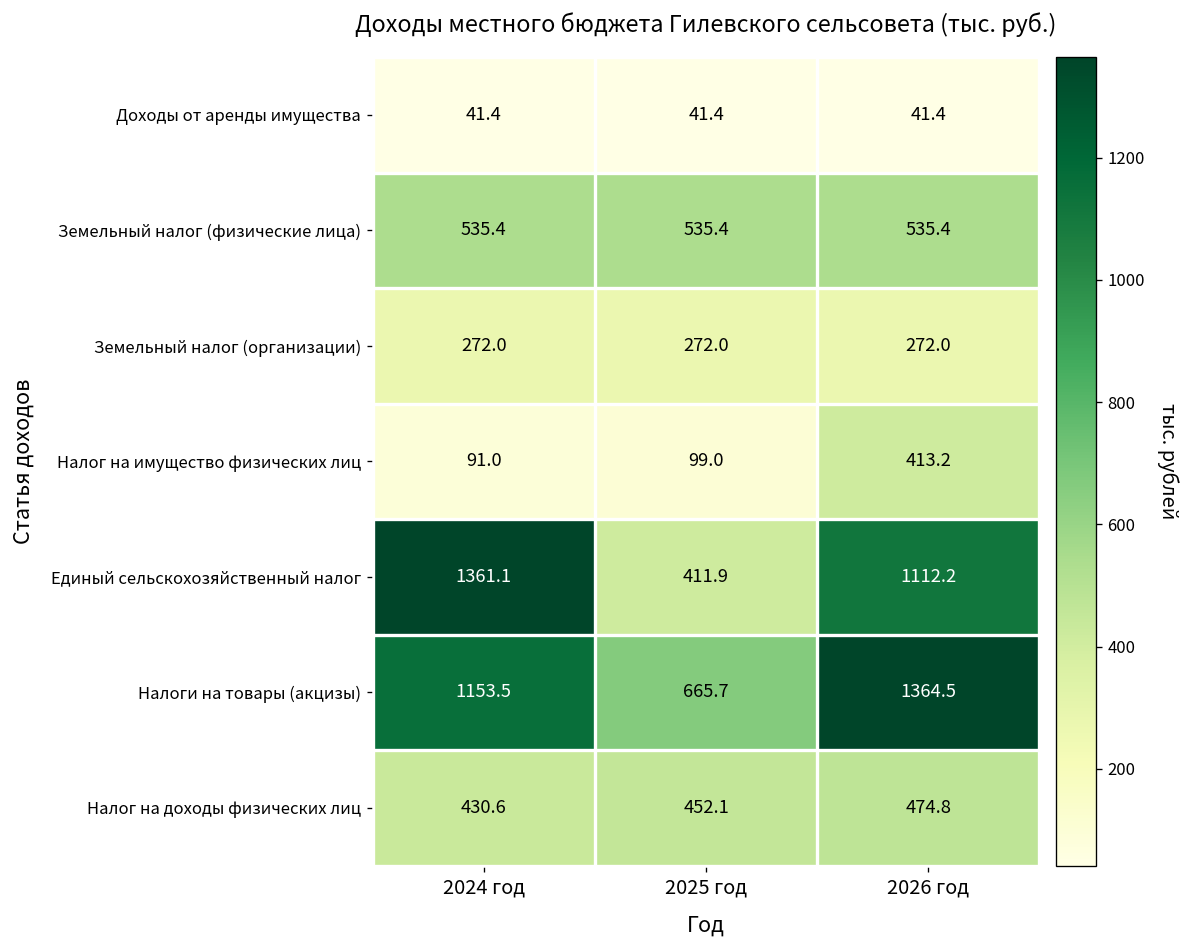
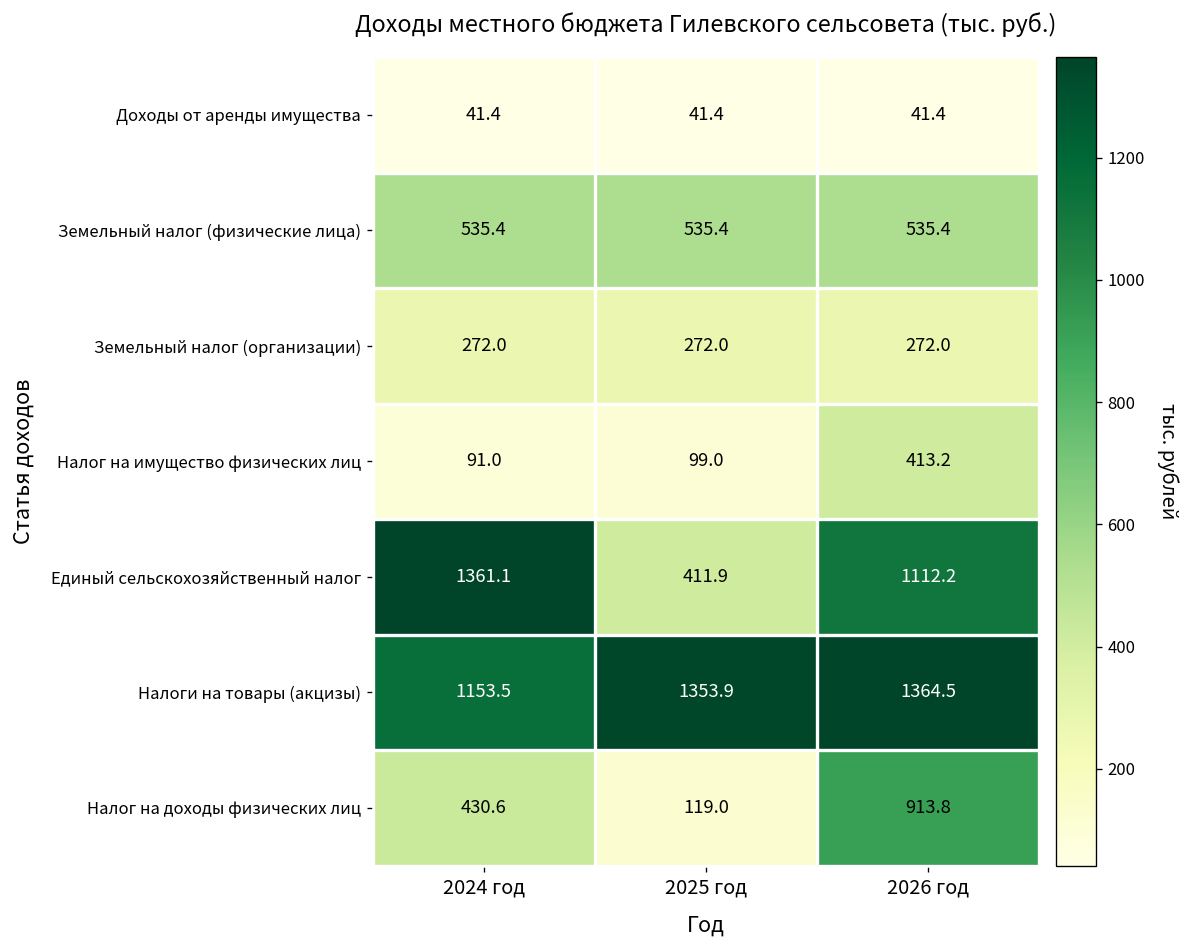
Налоги на товары (акцизы), 2025 год: 665.7 -> 1353.9
Налог на доходы физических лиц, 2025 год: 452.1 -> 119.0
Налог на доходы физических лиц, 2026 год: 474.8 -> 913.8
